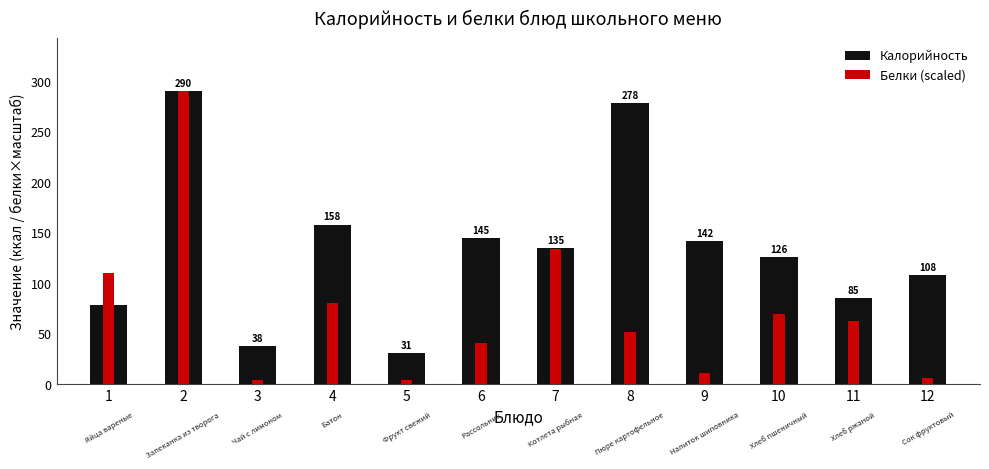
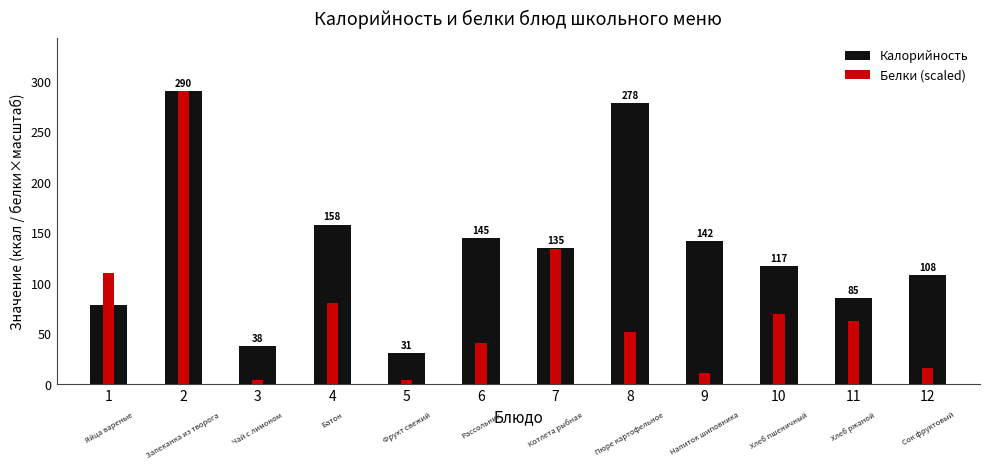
Калорийность, 10: 126 -> 117
Белки (scaled), 12: 6 -> 16
